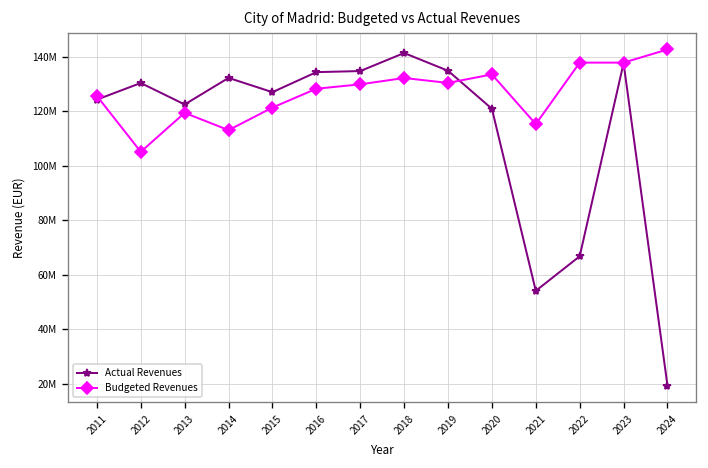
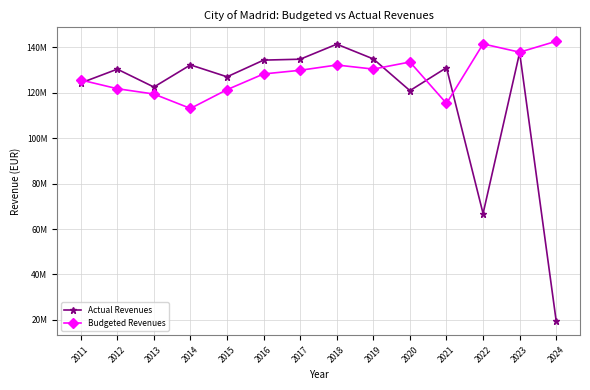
Budgeted Revenues, 2012: 105000000 -> 122000000
Actual Revenues, 2021: 54000000 -> 131000000
Budgeted Revenues, 2022: 138000000 -> 142000000
